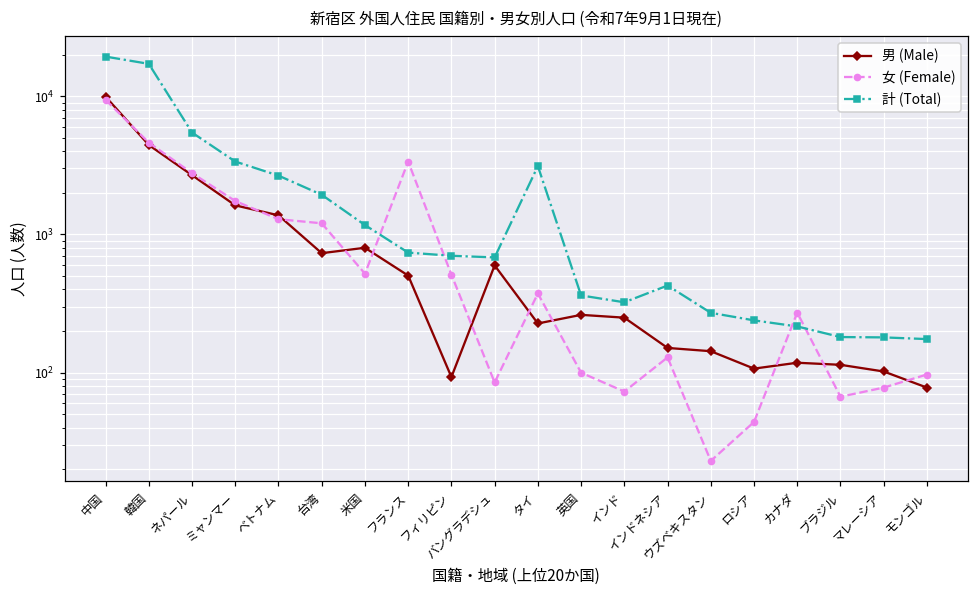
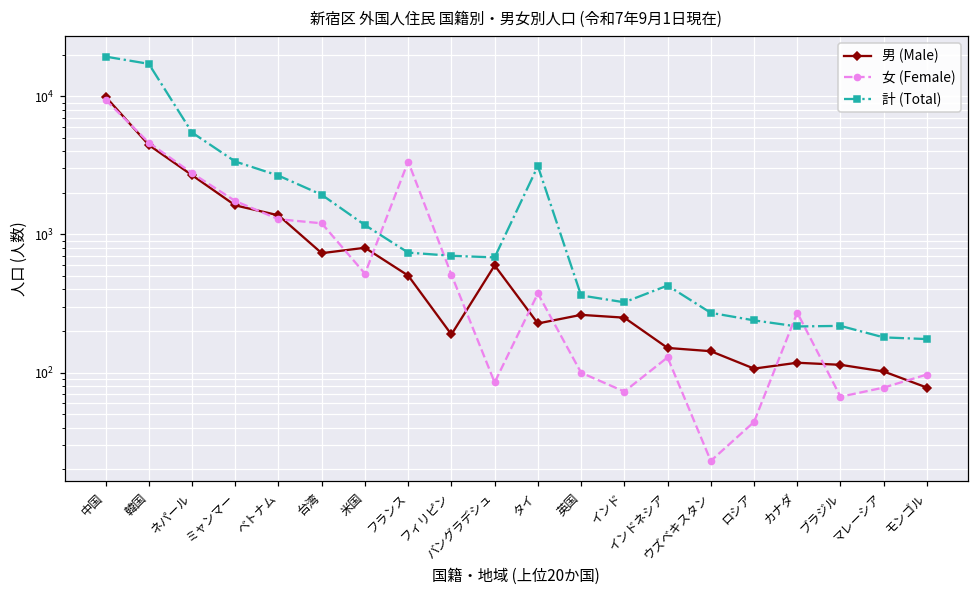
男 (Male), フィリピン: 90 -> 190
計 (Total), ブラジル: 180 -> 220
